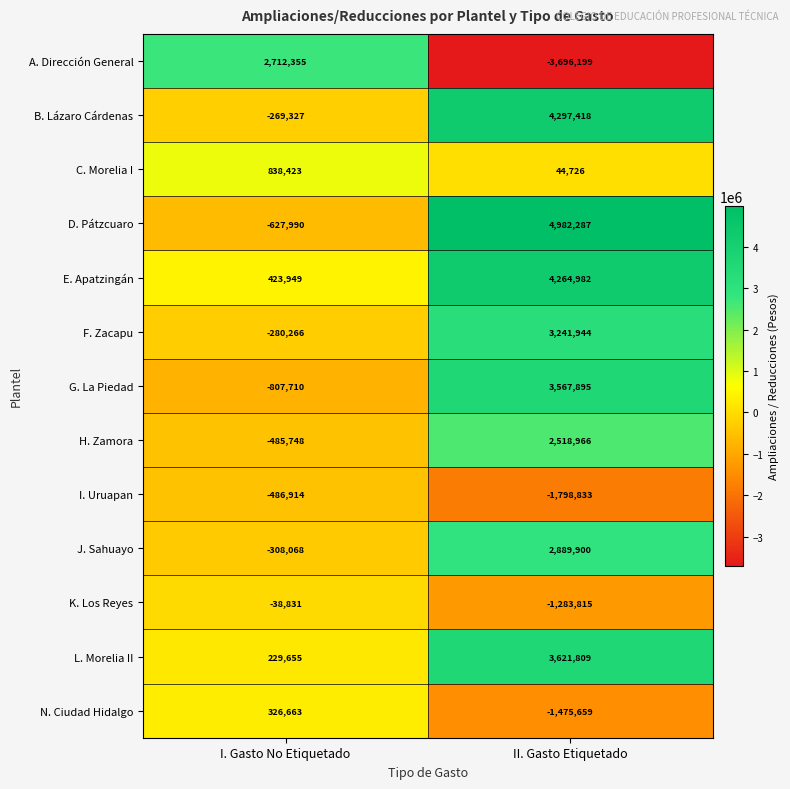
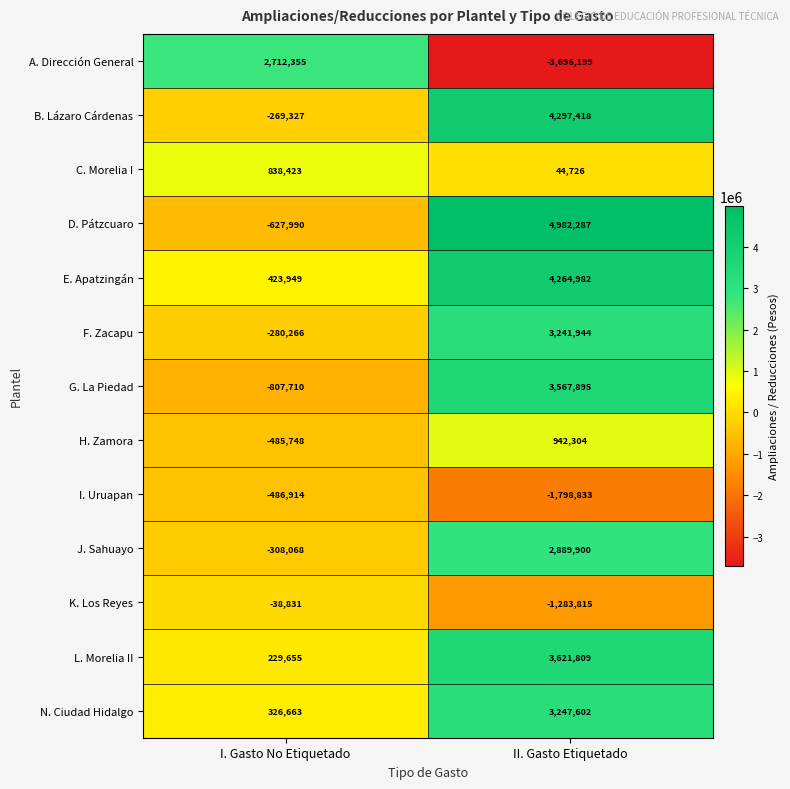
H. Zamora, II. Gasto Etiquetado: 2,518,966 -> 942,304
N. Ciudad Hidalgo, II. Gasto Etiquetado: -1,475,659 -> 3,247,602
